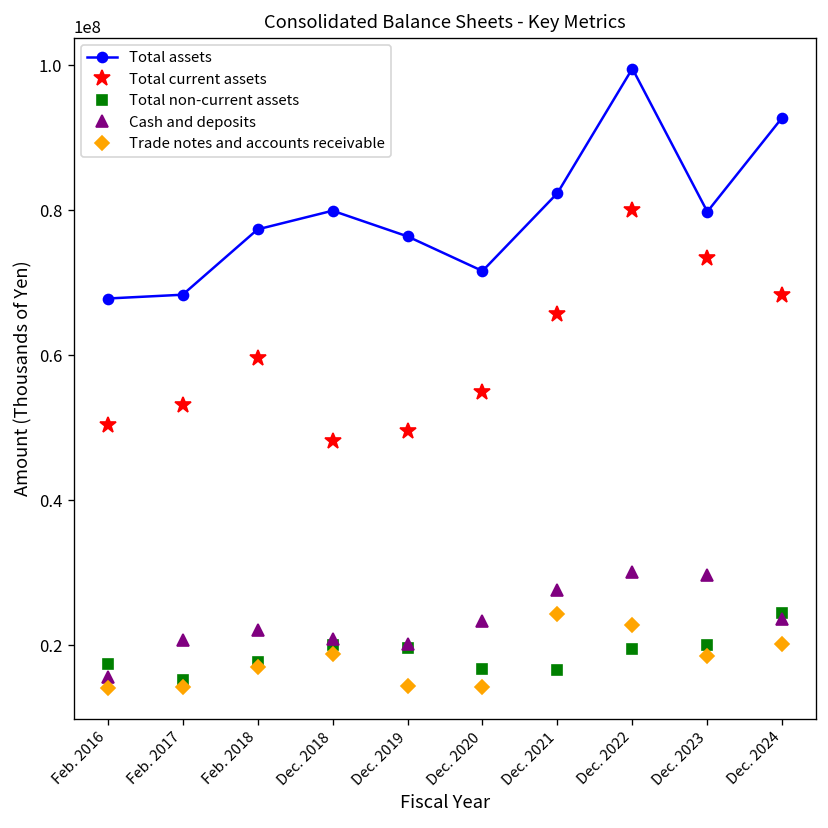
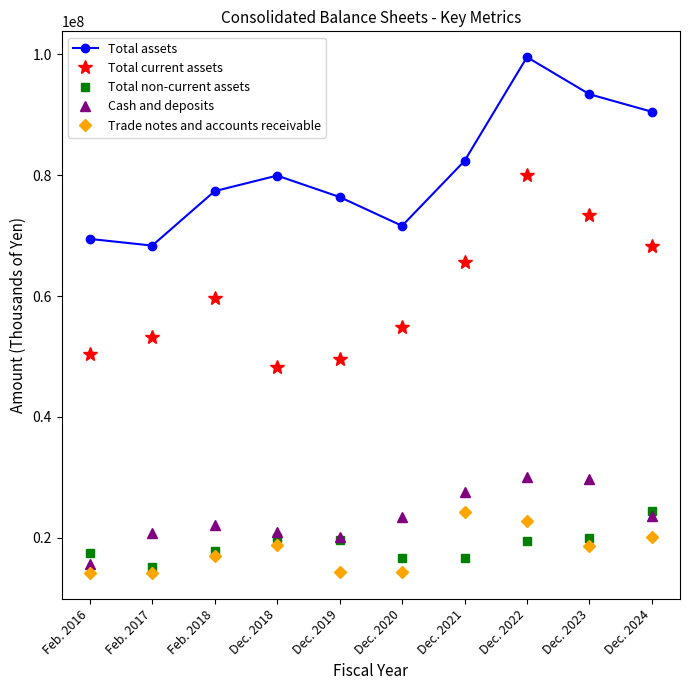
Total assets, Feb. 2016: 68000000 -> 69000000
Total assets, Dec. 2023: 80000000 -> 93000000
Total assets, Dec. 2024: 93000000 -> 91000000
